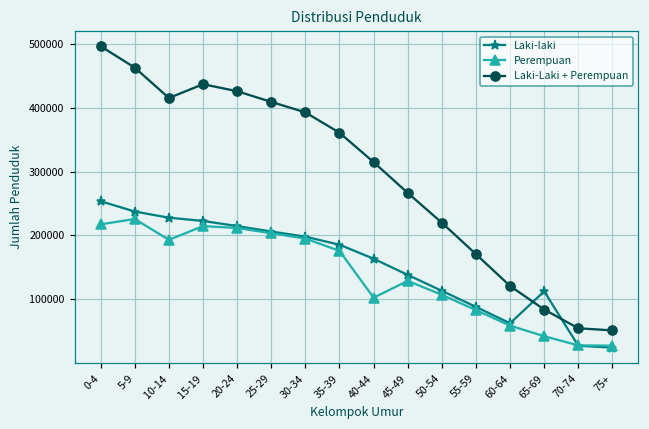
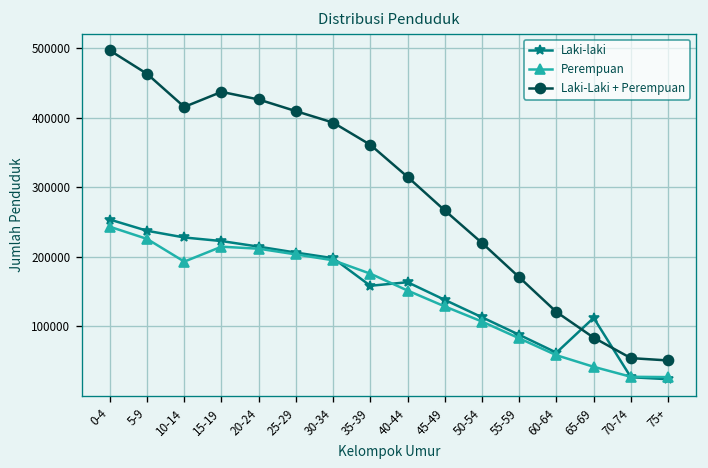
Perempuan, 0-4: 220000 -> 240000
Laki-laki, 35-39: 190000 -> 160000
Perempuan, 40-44: 100000 -> 150000
